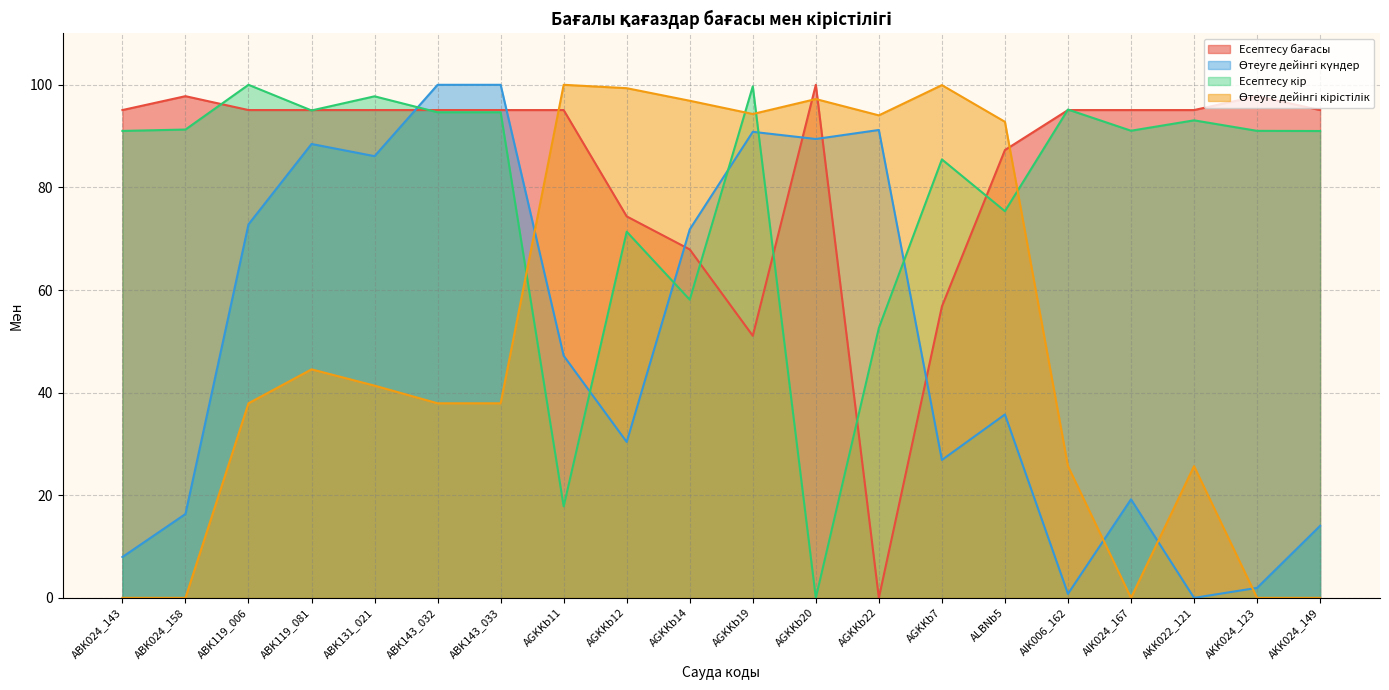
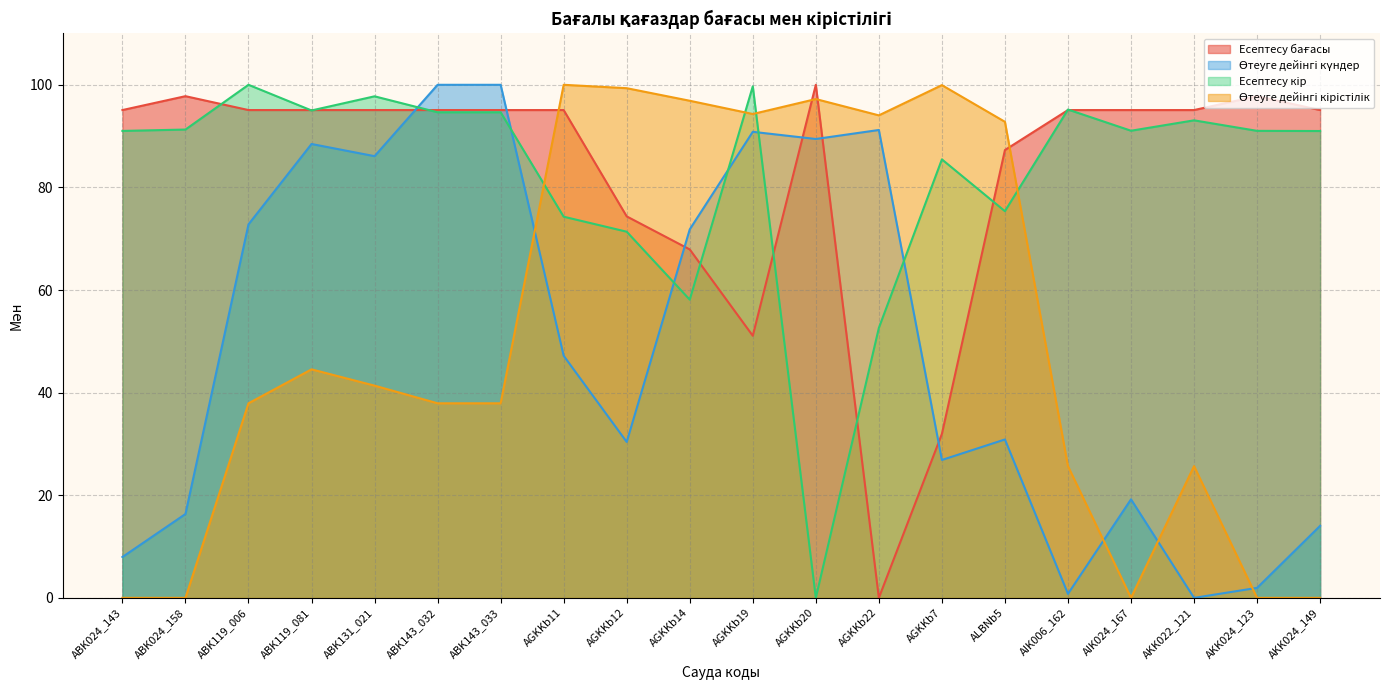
Есептесу кір, AGKKb11: 18 -> 74
Есептесу бағасы, AGKKb7: 57 -> 32
Өтеуге дейінгі күндер, ALBNb5: 36 -> 31
